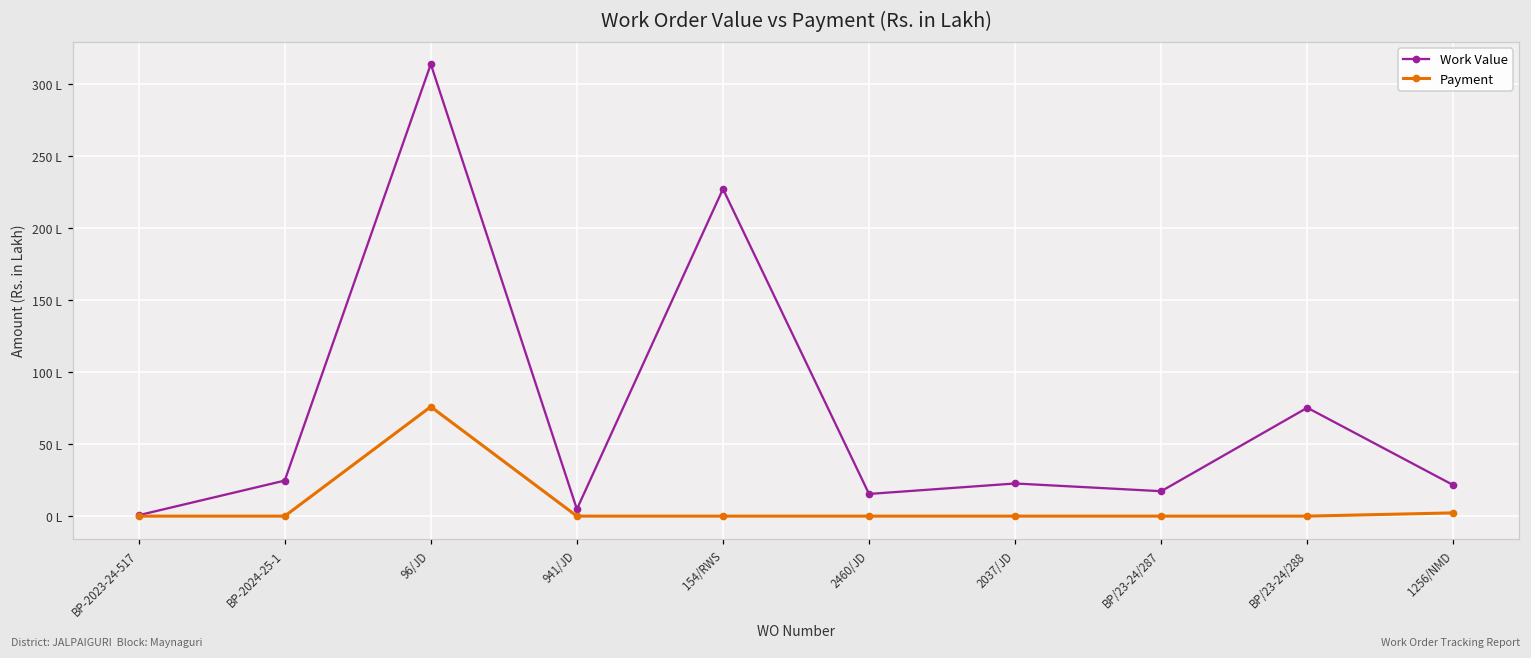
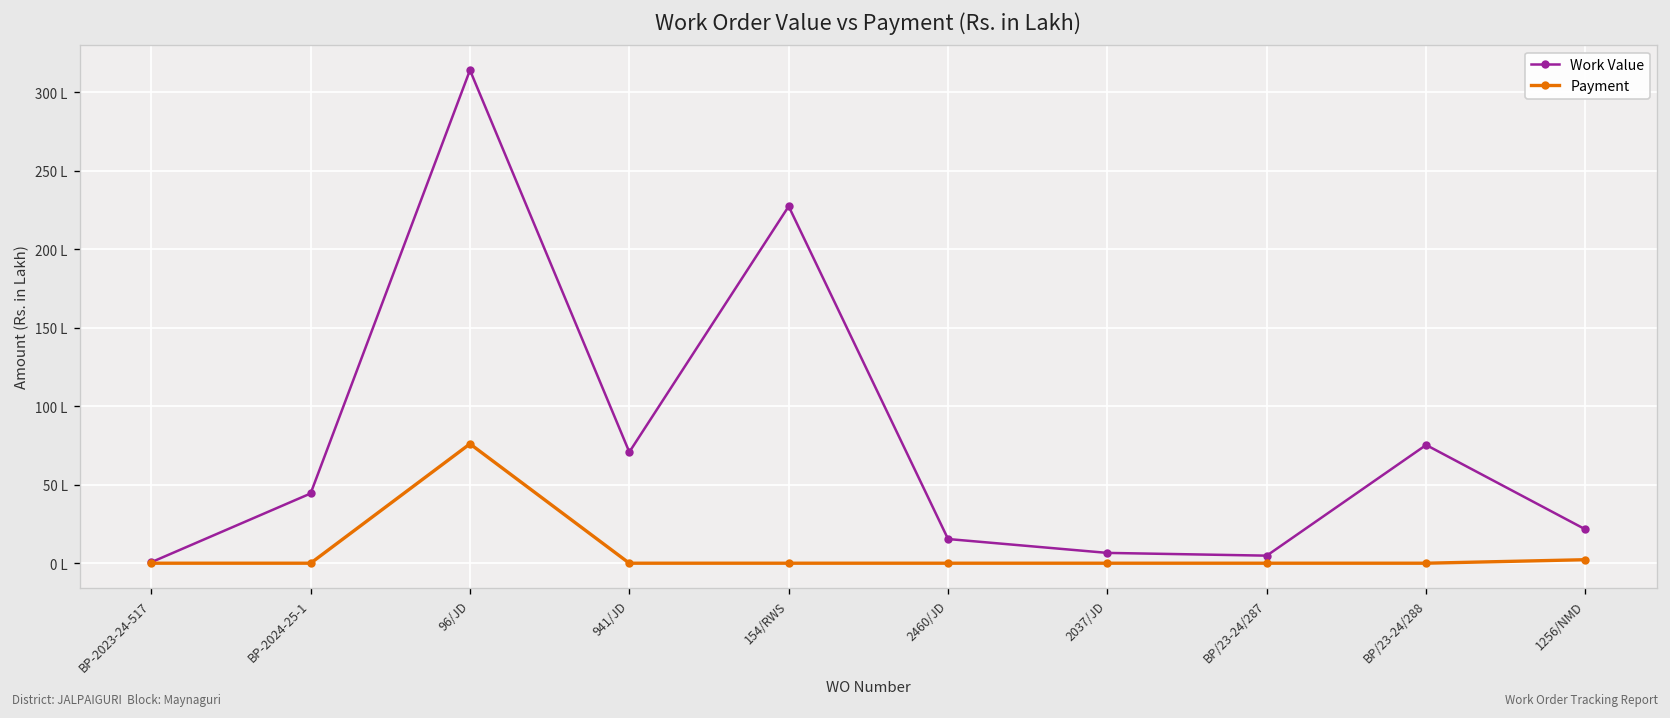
Work Value, BP-2024-25-1: 25 L -> 44 L
Work Value, 941/JD: 5 L -> 71 L
Work Value, 2037/JD: 23 L -> 7 L
Work Value, BP/23-24/287: 17 L -> 5 L
